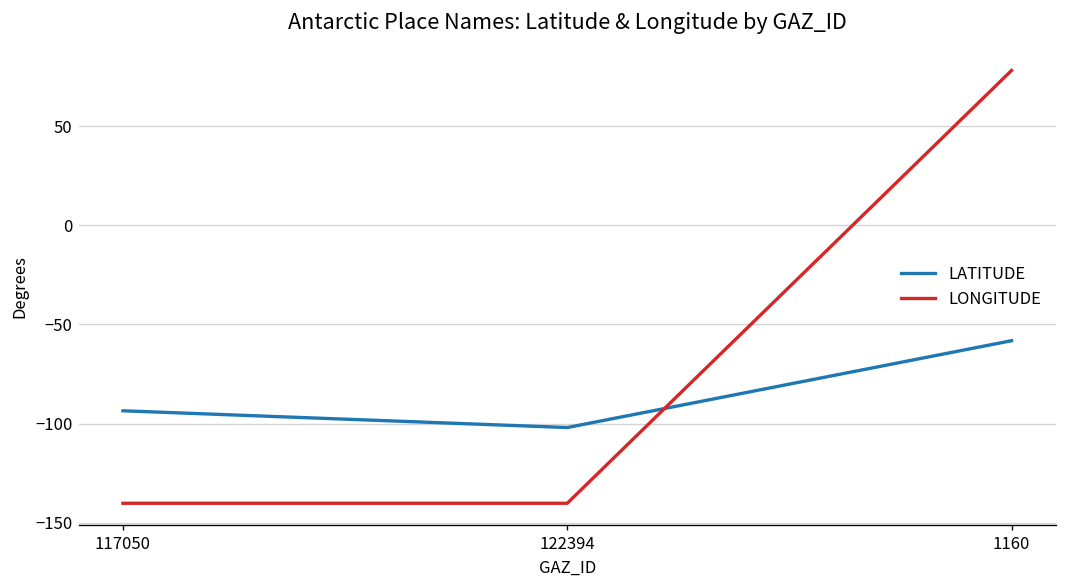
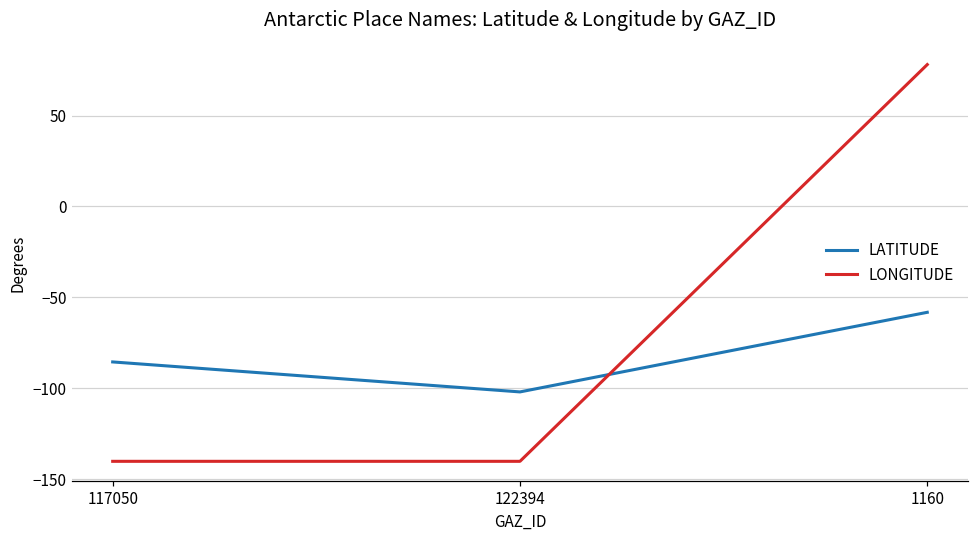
LATITUDE, 117050: -94 -> -86
